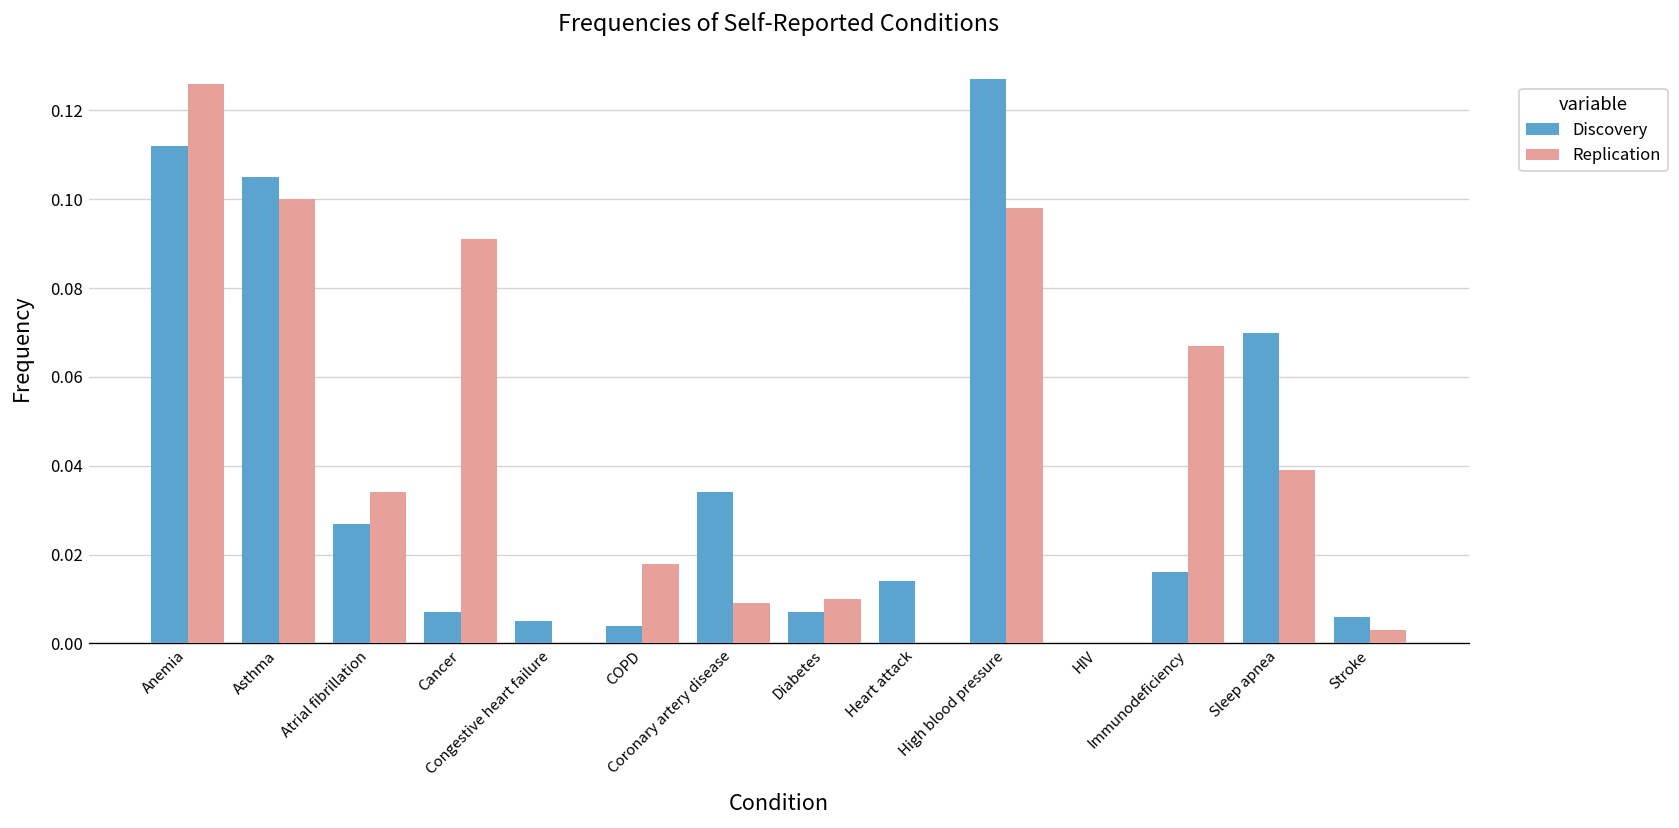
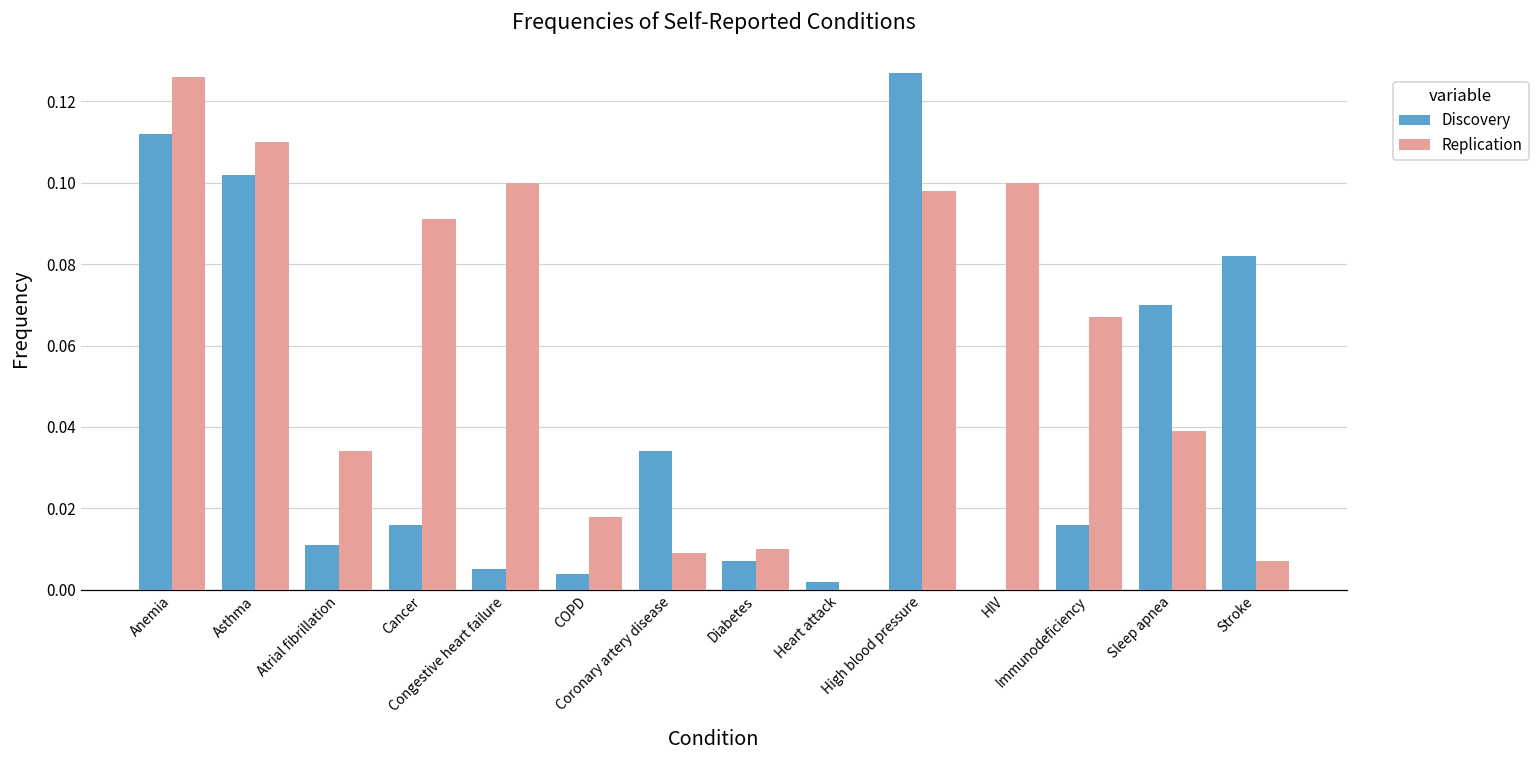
Discovery, Asthma: 0.105 -> 0.102
Replication, Asthma: 0.10 -> 0.11
Discovery, Atrial fibrillation: 0.027 -> 0.011
Discovery, Cancer: 0.007 -> 0.016
Replication, Congestive heart failure: 0.0 -> 0.1
Discovery, Heart attack: 0.014 -> 0.002
Replication, HIV: 0.0 -> 0.1
Discovery, Stroke: 0.006 -> 0.082
Replication, Stroke: 0.003 -> 0.007
